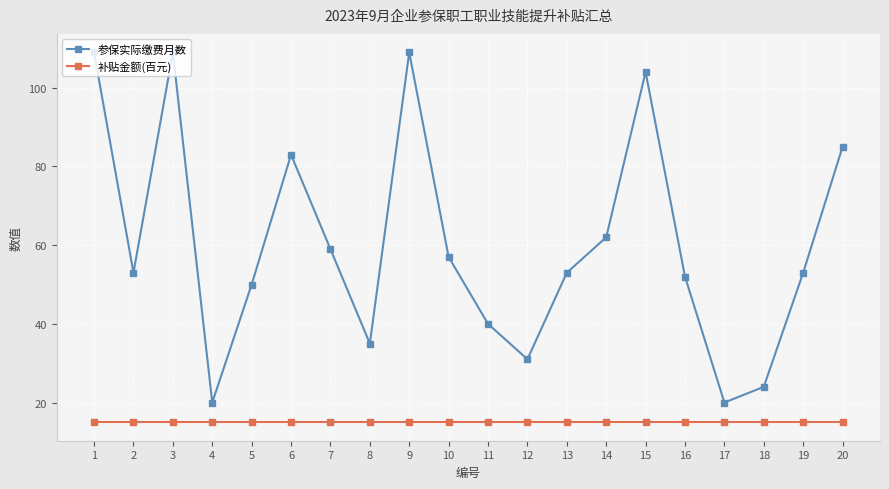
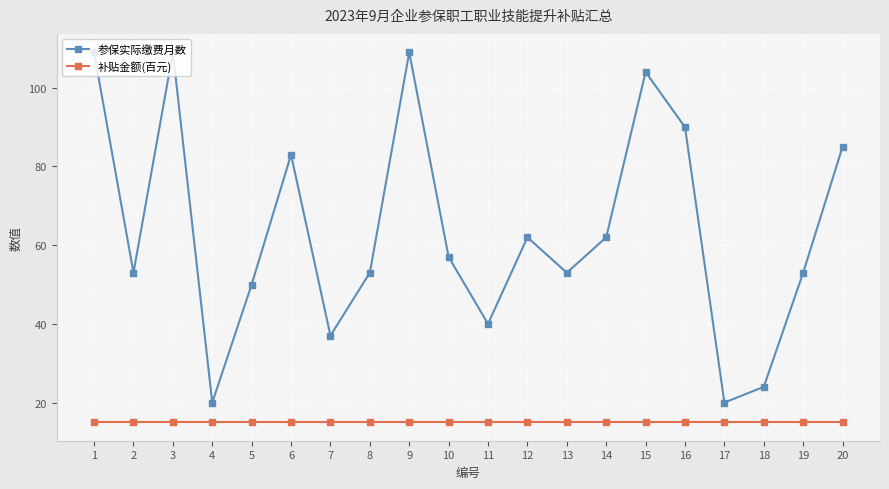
参保实际缴费月数, 7: 59 -> 37
参保实际缴费月数, 8: 35 -> 53
参保实际缴费月数, 12: 31 -> 62
参保实际缴费月数, 16: 52 -> 90
